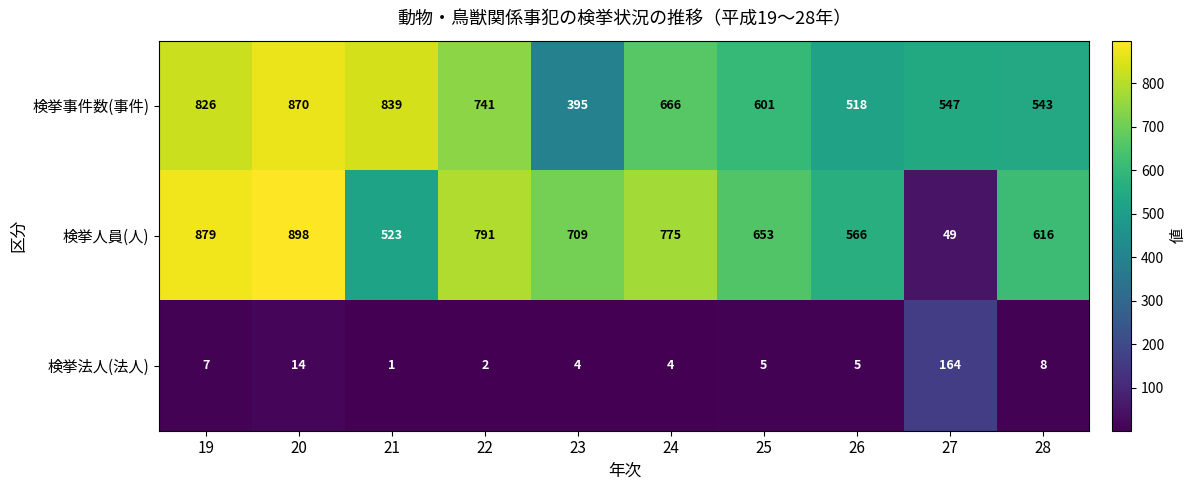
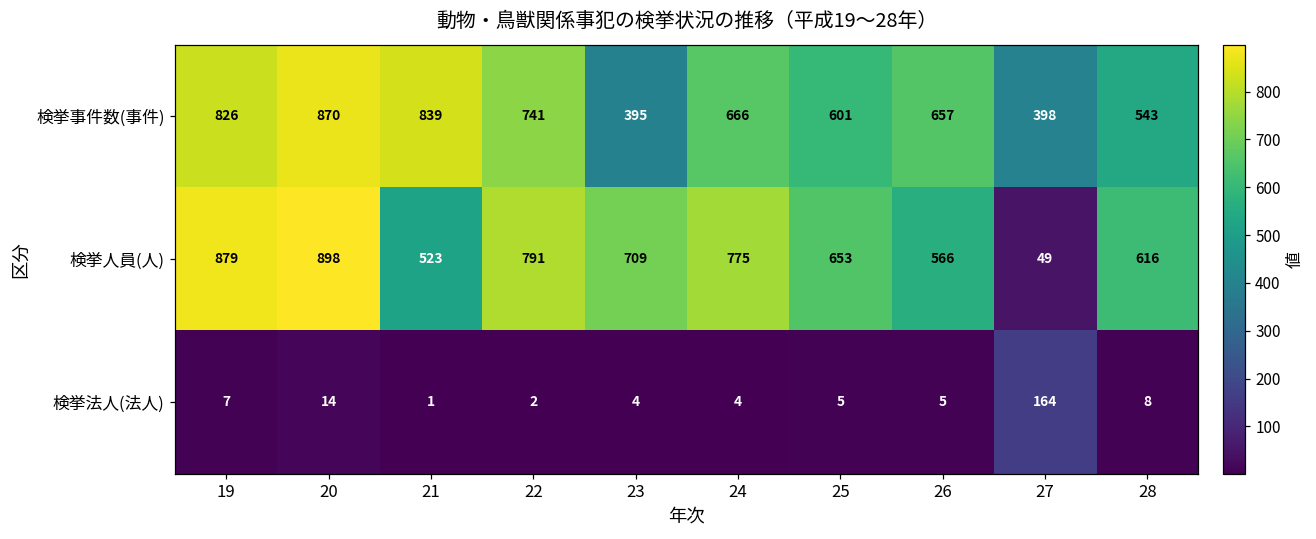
検挙事件数(事件), 26: 518 -> 657
検挙事件数(事件), 27: 547 -> 398
